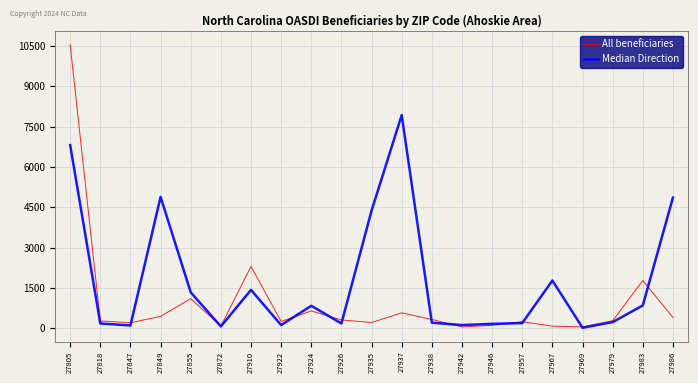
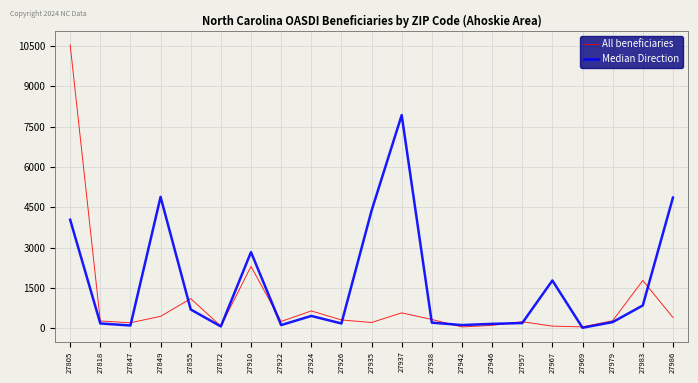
Median Direction, 27805: 6800 -> 4000
Median Direction, 27855: 1300 -> 700
Median Direction, 27910: 1400 -> 2800
Median Direction, 27924: 800 -> 500
